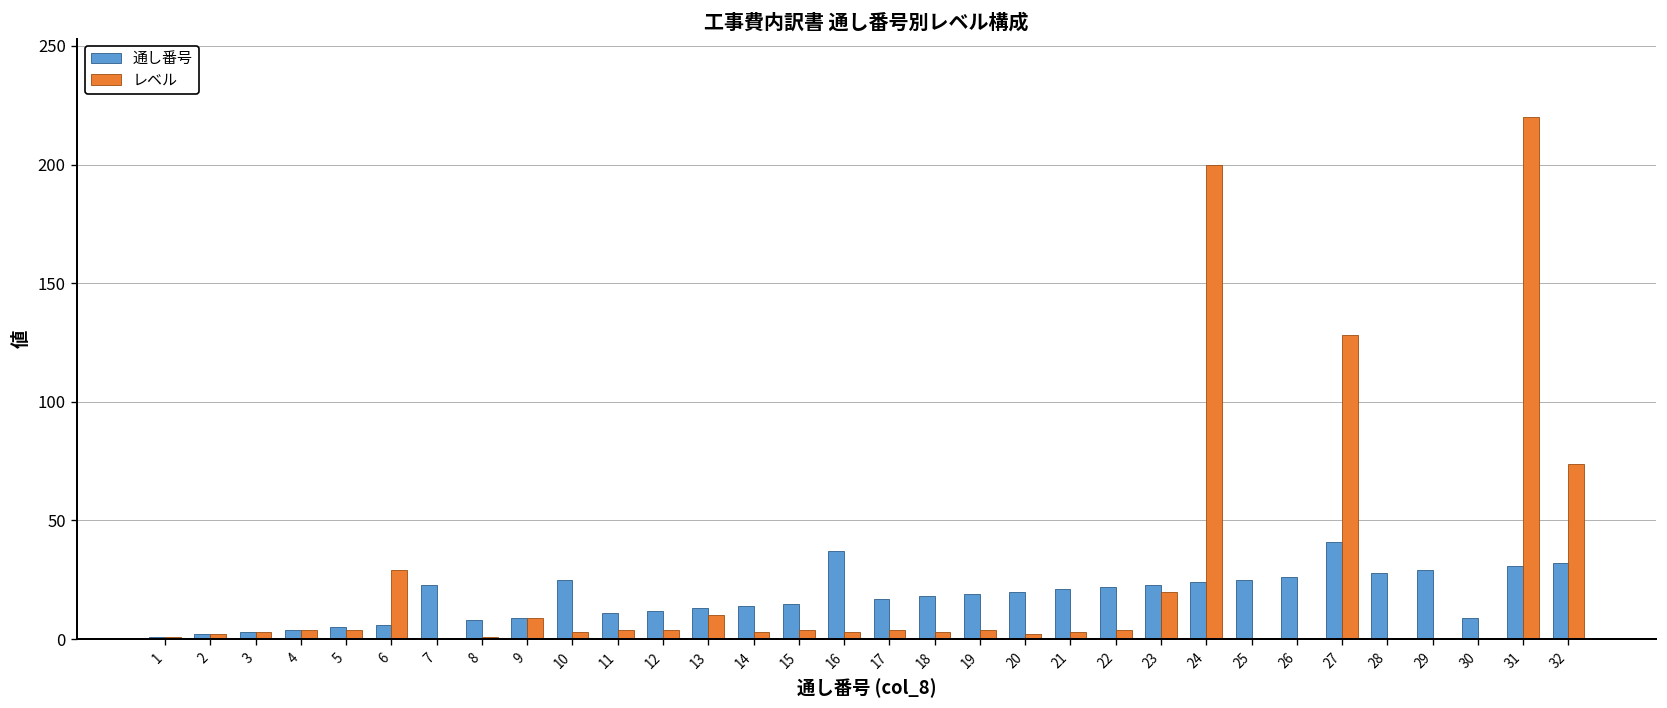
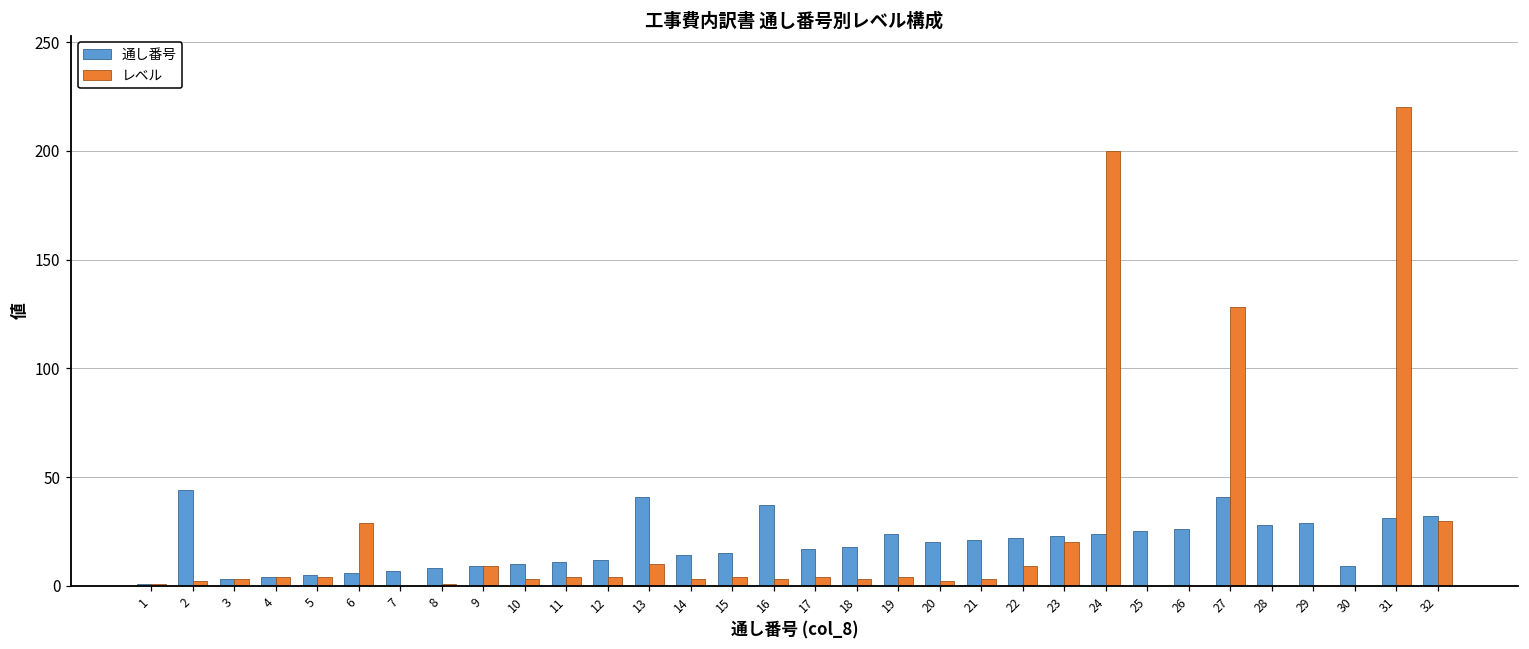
通し番号, 2: 2 -> 44
通し番号, 7: 23 -> 7
通し番号, 10: 25 -> 10
通し番号, 13: 13 -> 41
通し番号, 19: 19 -> 24
レベル, 22: 4 -> 9
レベル, 32: 74 -> 30
